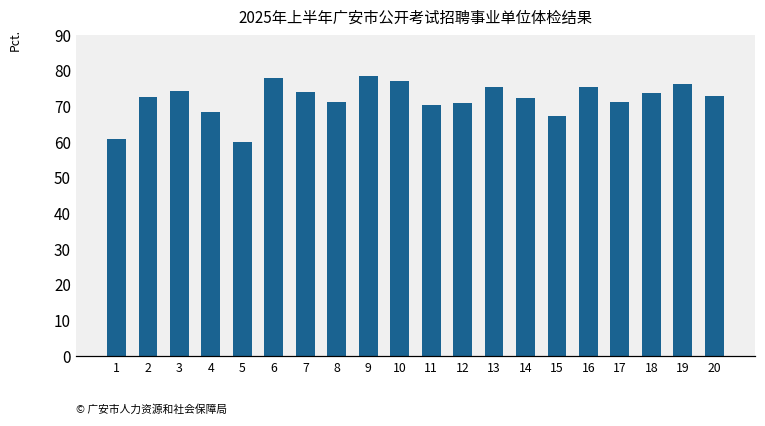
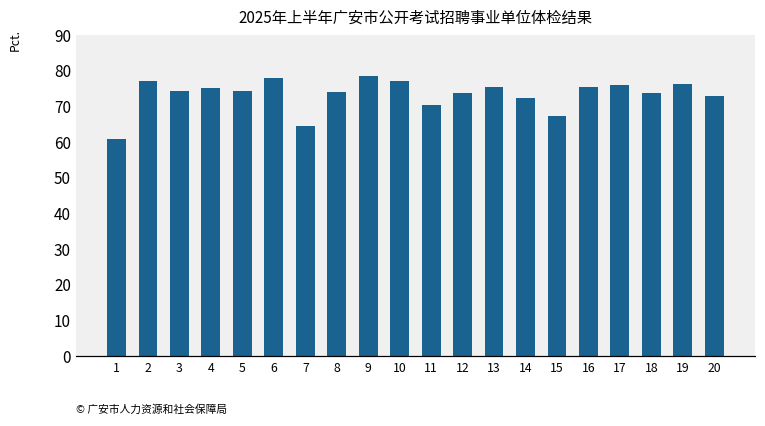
2: 73 -> 77
4: 69 -> 75
5: 60 -> 74
7: 74 -> 64
8: 71 -> 74
12: 71 -> 74
17: 71 -> 76
